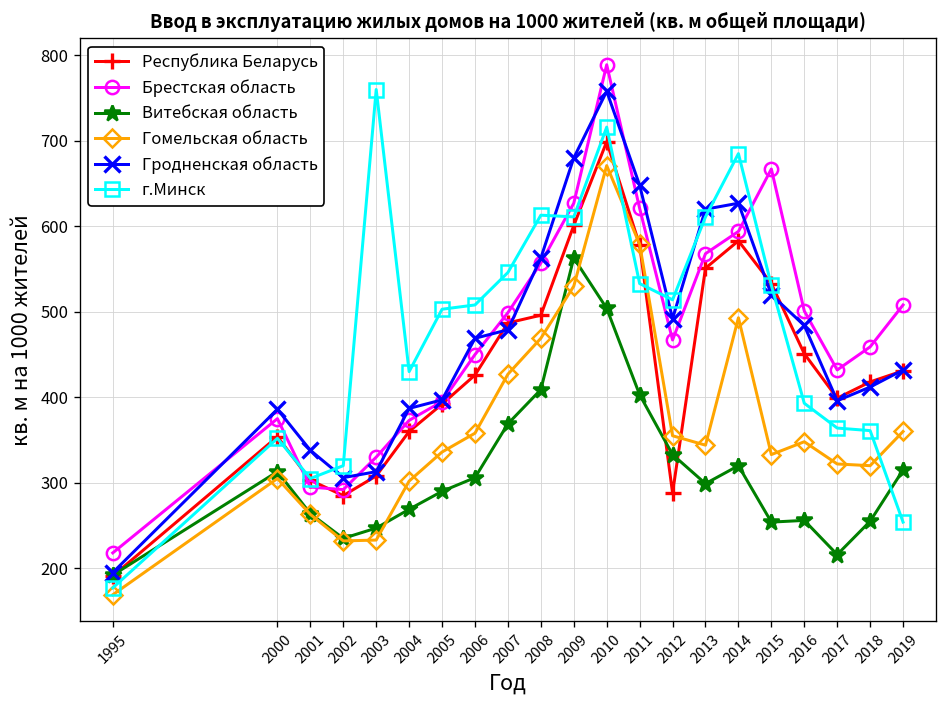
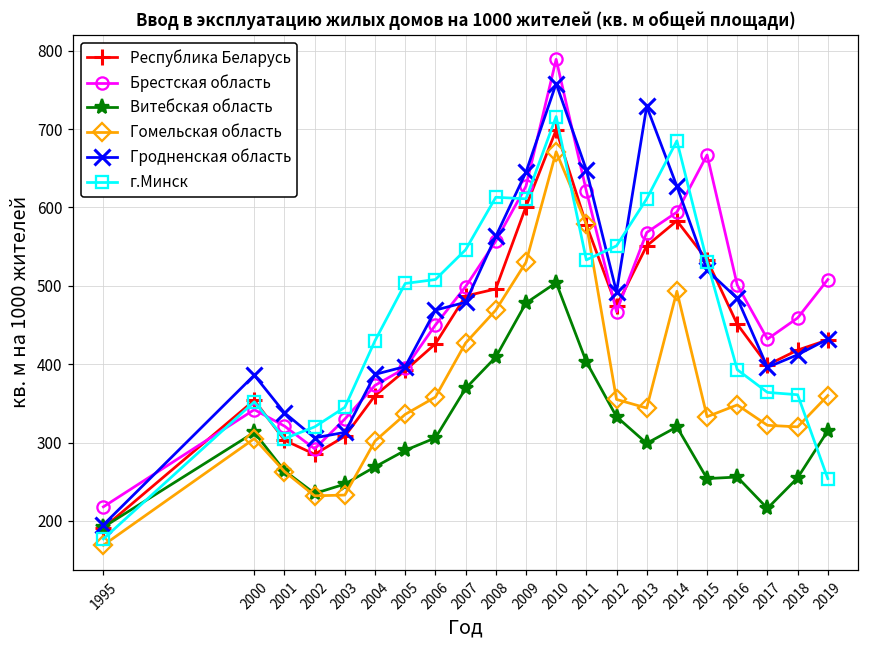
Брестская область, 2000: 380 -> 340
Брестская область, 2001: 300 -> 320
г.Минск, 2003: 760 -> 350
Витебская область, 2009: 560 -> 480
Гродненская область, 2009: 680 -> 650
Республика Беларусь, 2012: 290 -> 470
г.Минск, 2012: 510 -> 550
Гродненская область, 2013: 620 -> 730
